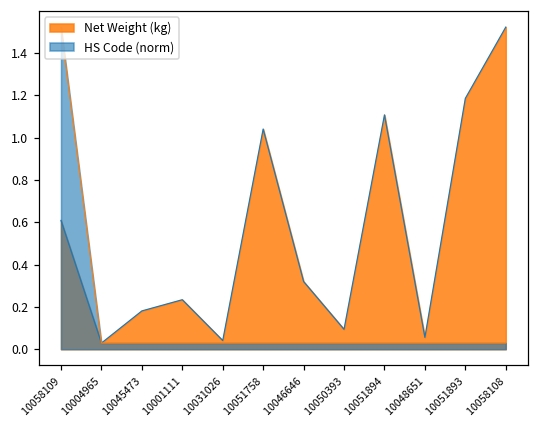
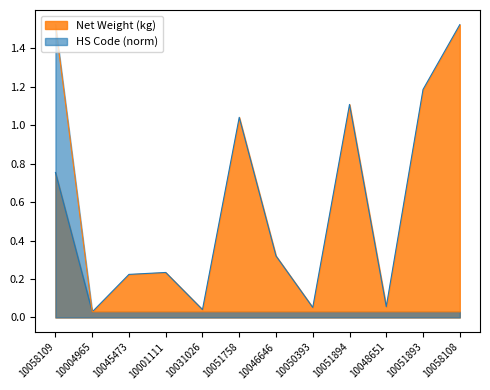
Net Weight (kg), 10058109: 0.61 -> 0.75
Net Weight (kg), 10045473: 0.18 -> 0.22
Net Weight (kg), 10050393: 0.09 -> 0.05
